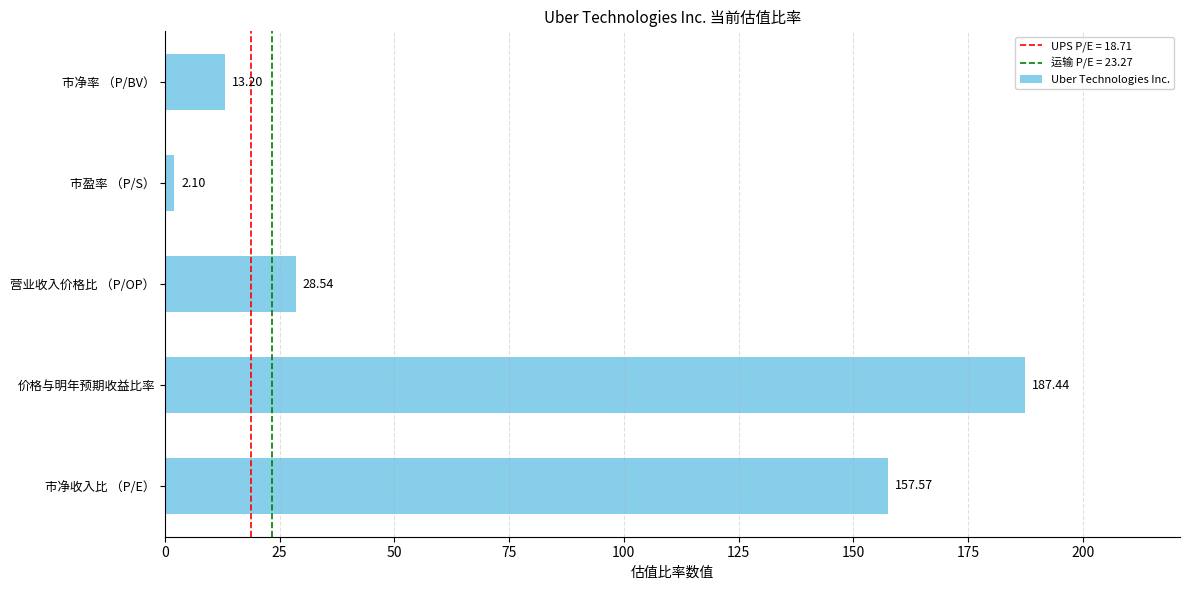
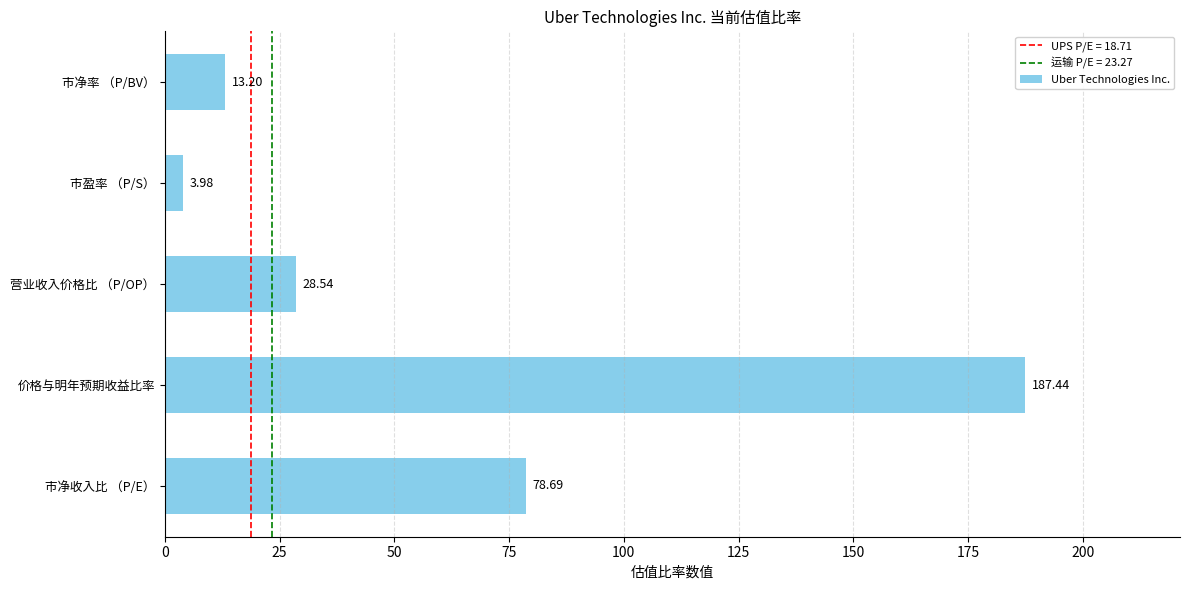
市盈率 （P/S）: 2.10 -> 3.98
市净收入比 （P/E）: 157.57 -> 78.69
